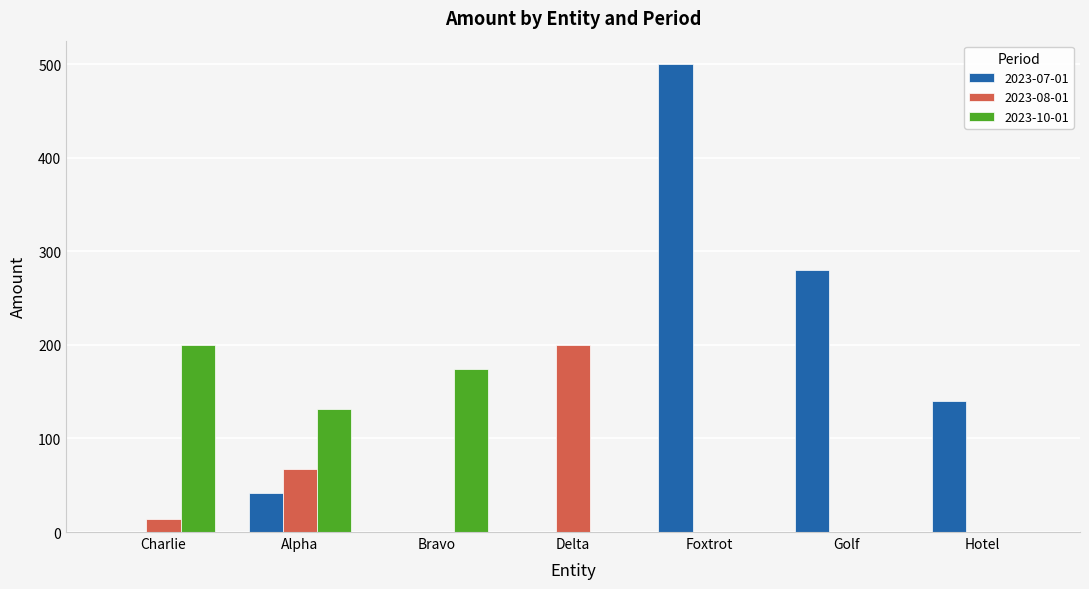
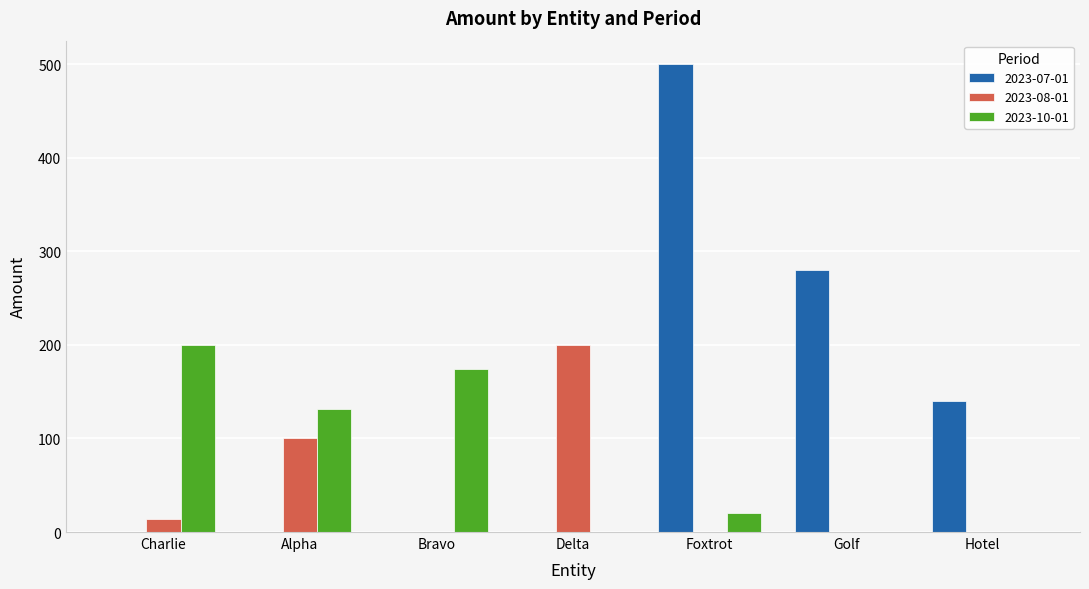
2023-07-01, Alpha: 40 -> 0
2023-08-01, Alpha: 70 -> 100
2023-10-01, Foxtrot: 0 -> 20
